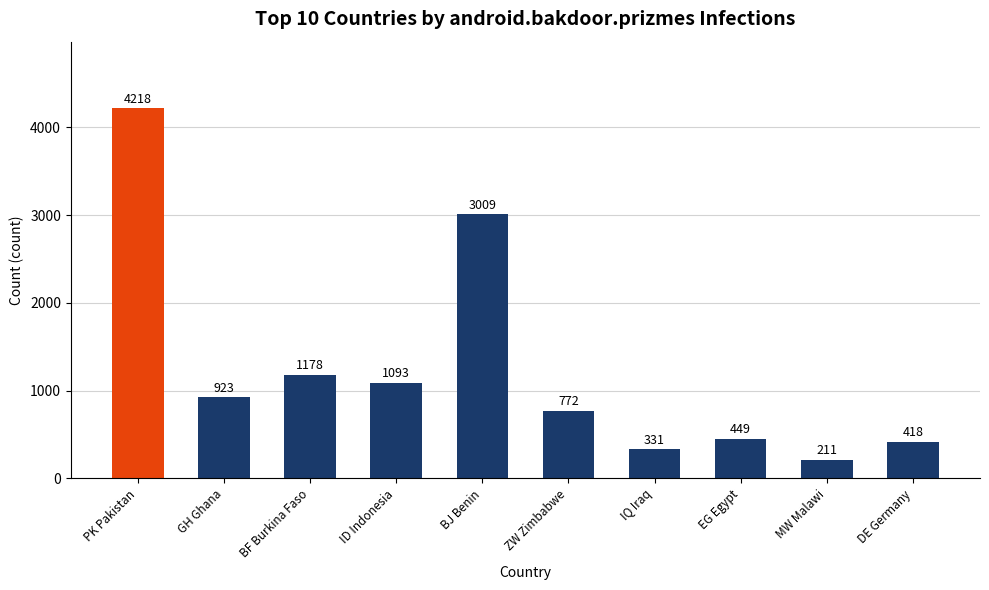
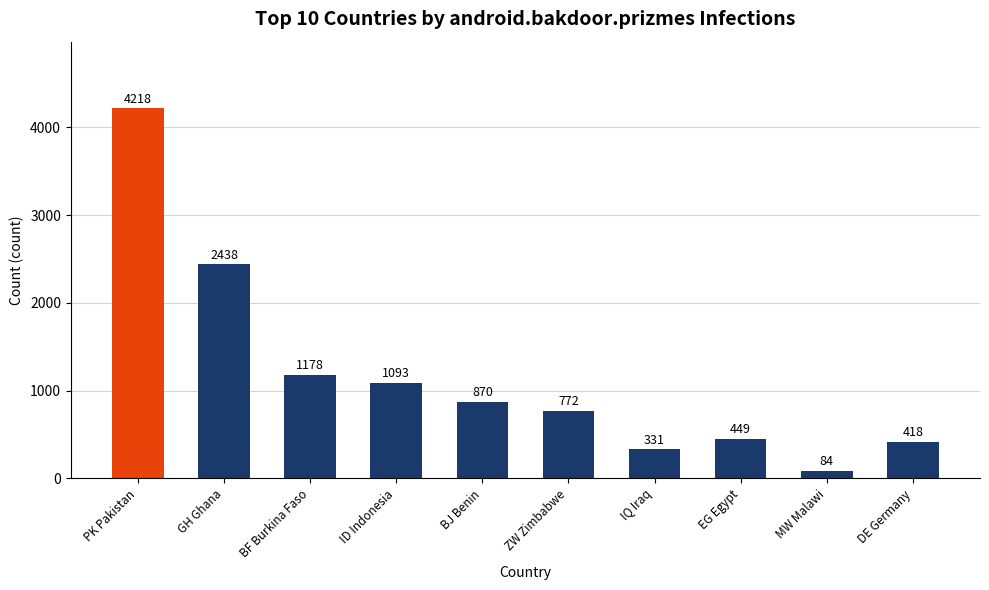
GH Ghana: 923 -> 2438
BJ Benin: 3009 -> 870
MW Malawi: 211 -> 84
